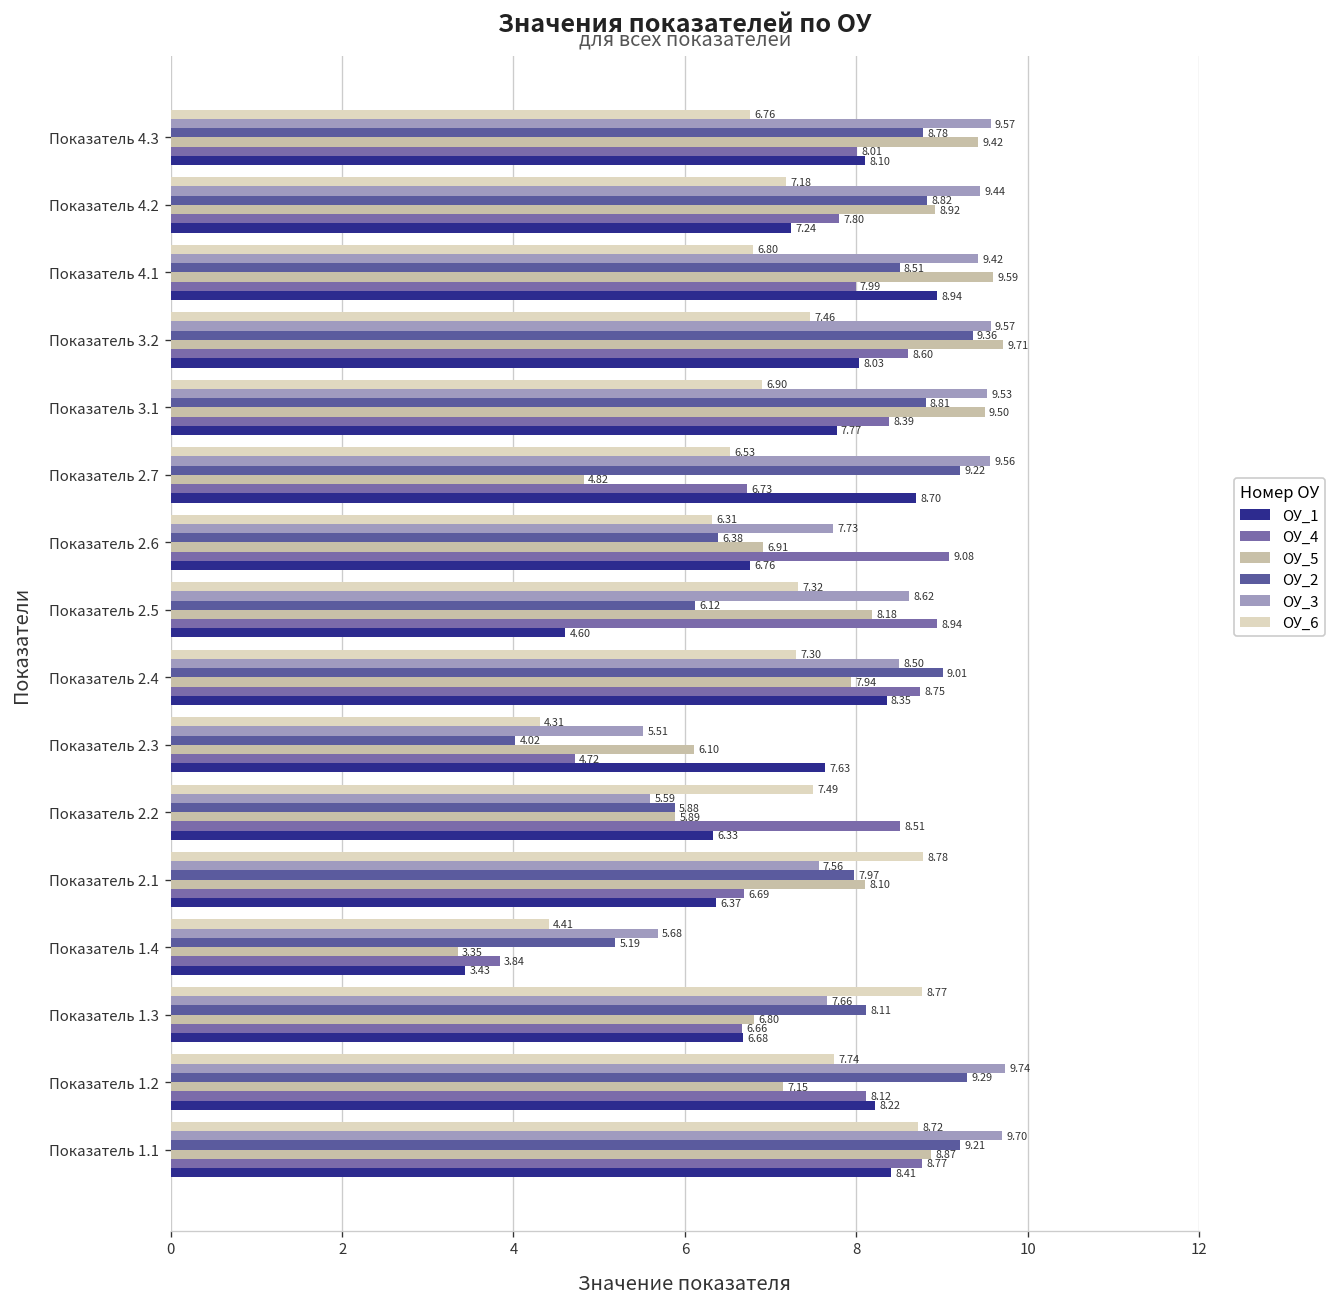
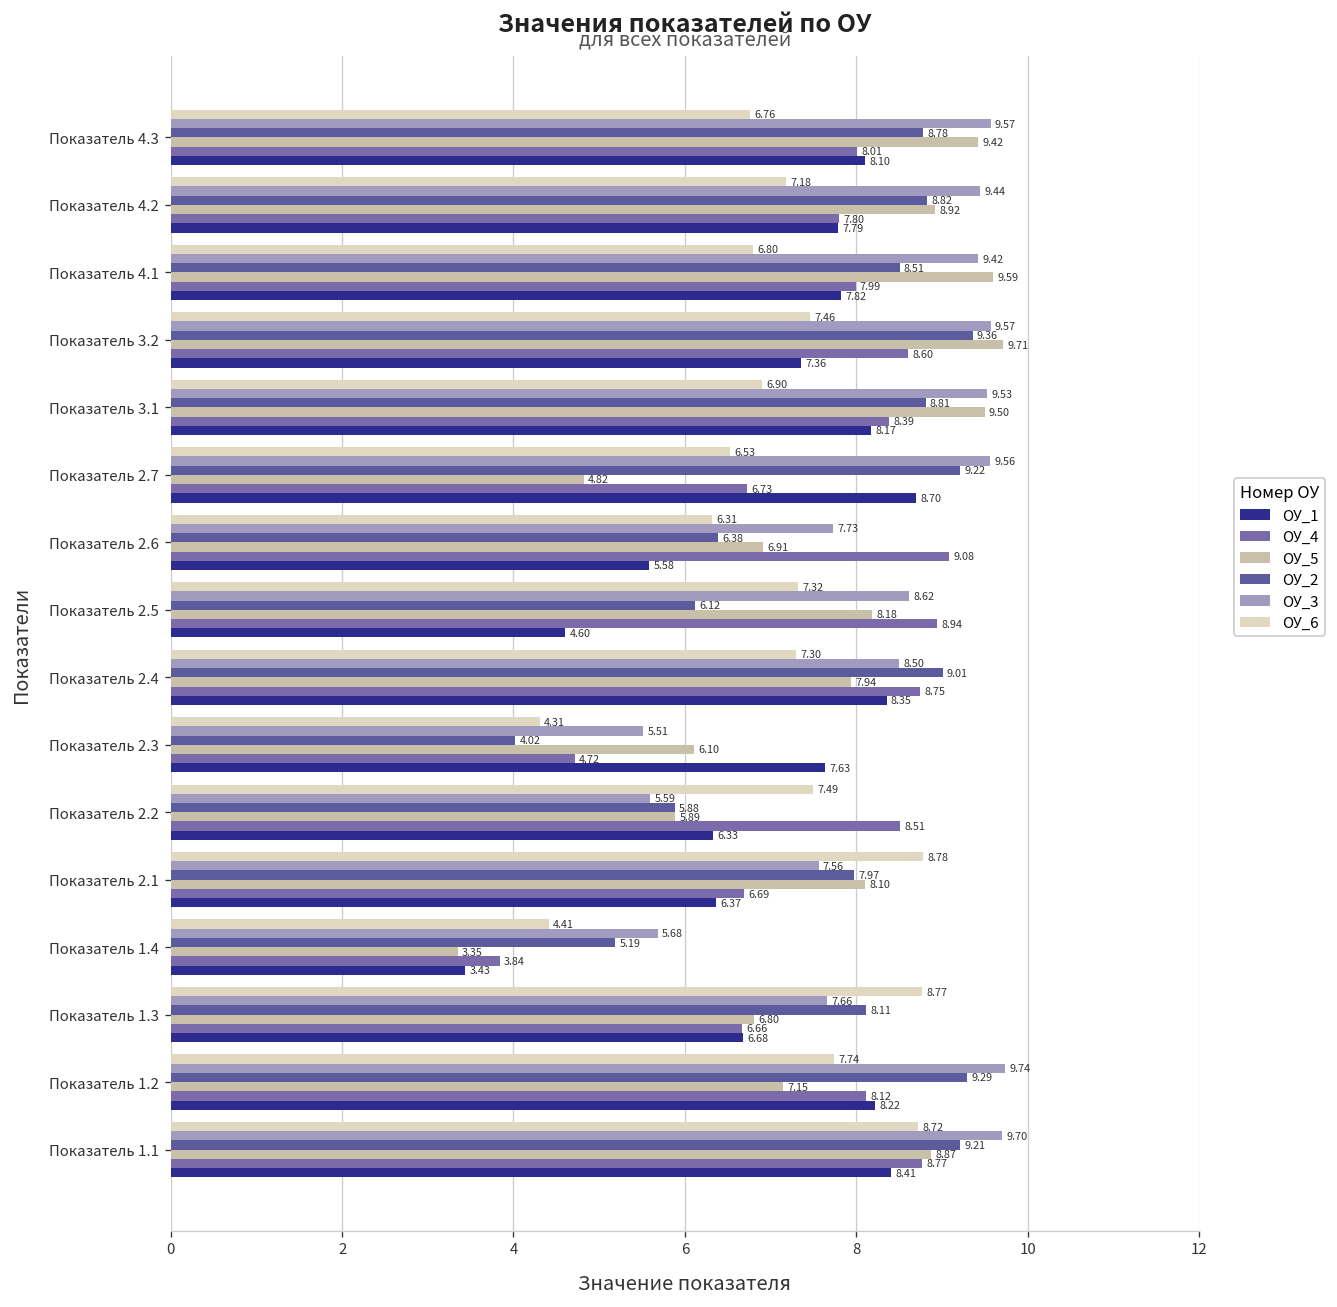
ОУ_1, Показатель 4.2: 7.24 -> 7.79
ОУ_1, Показатель 4.1: 8.94 -> 7.82
ОУ_1, Показатель 3.2: 8.03 -> 7.36
ОУ_1, Показатель 3.1: 7.77 -> 8.17
ОУ_1, Показатель 2.6: 6.76 -> 5.58
